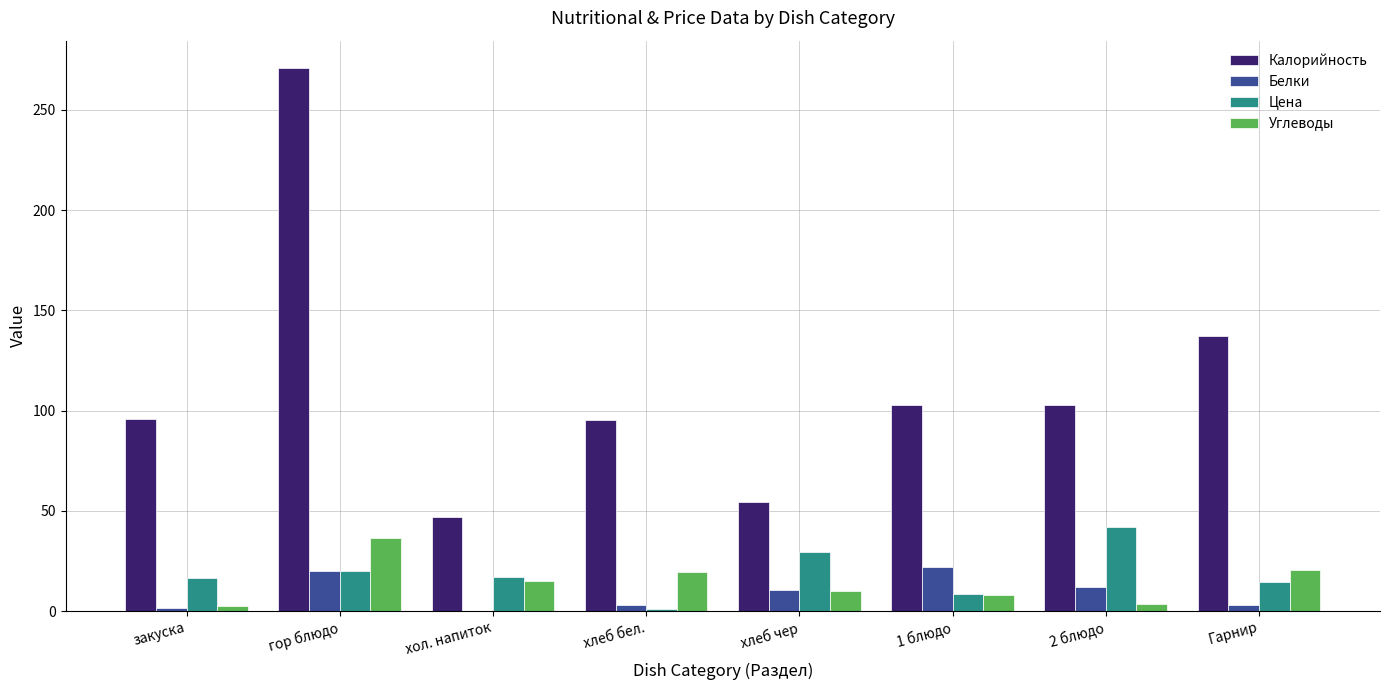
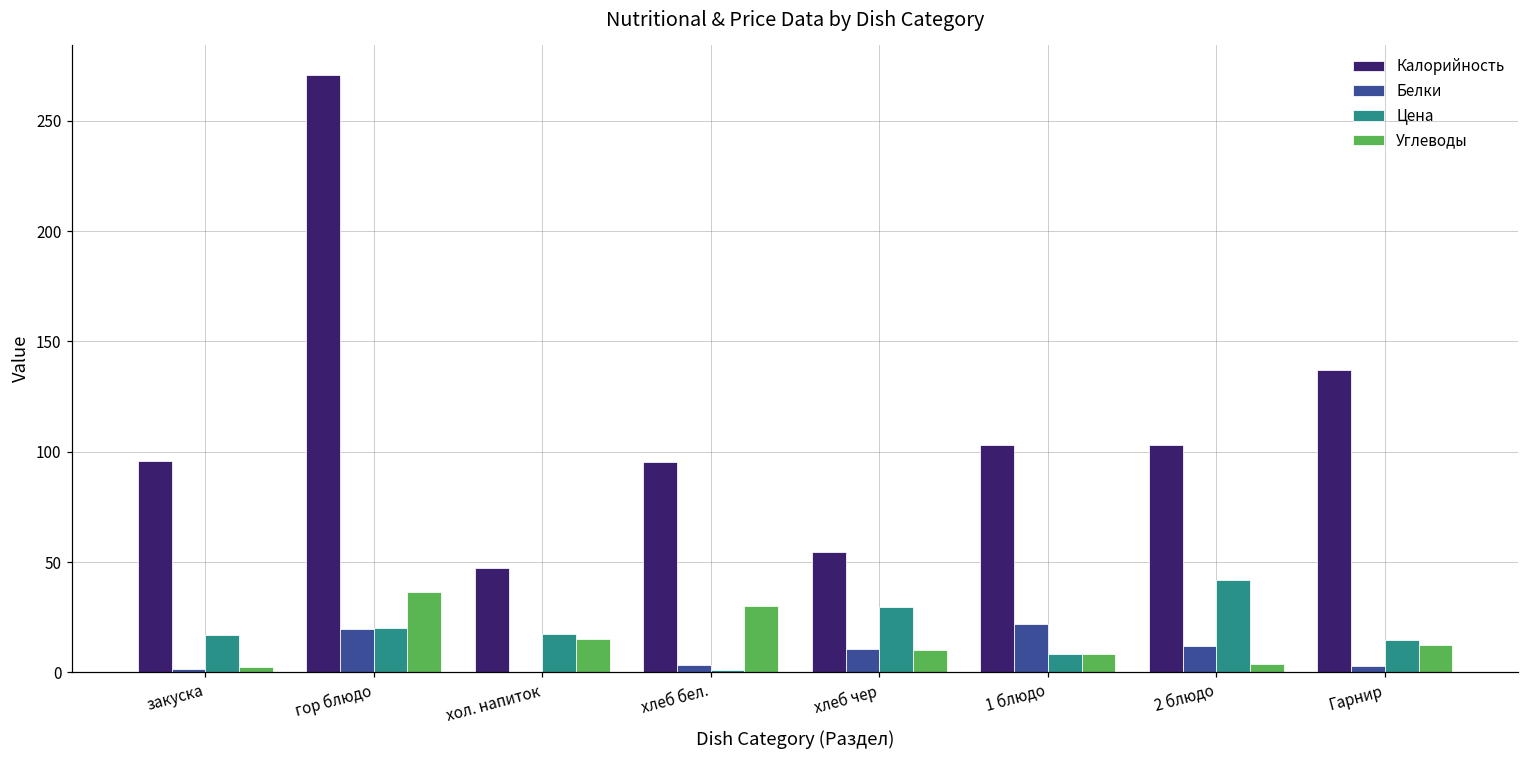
Углеводы, хлеб бел.: 20 -> 30
Углеводы, Гарнир: 20 -> 12
